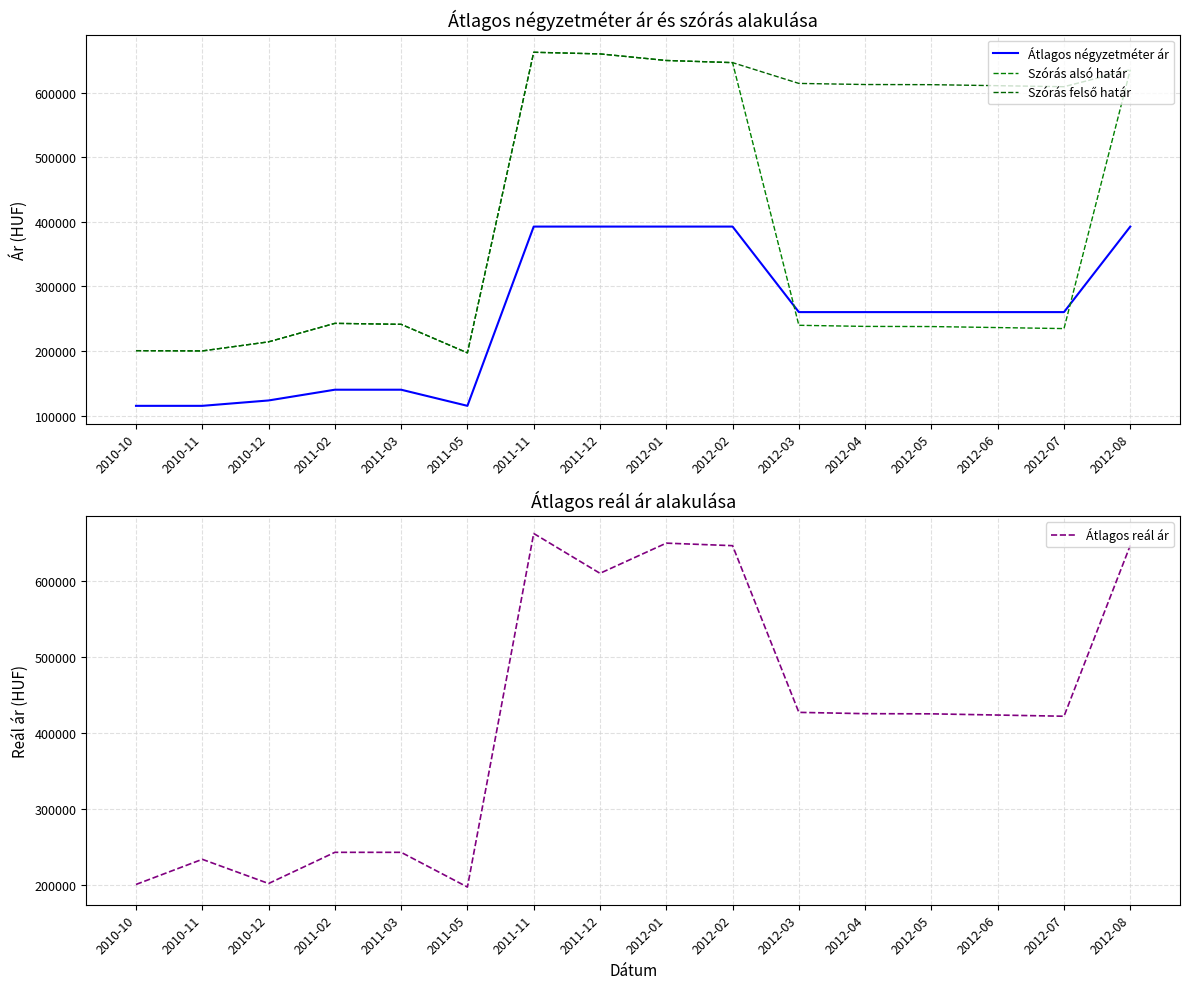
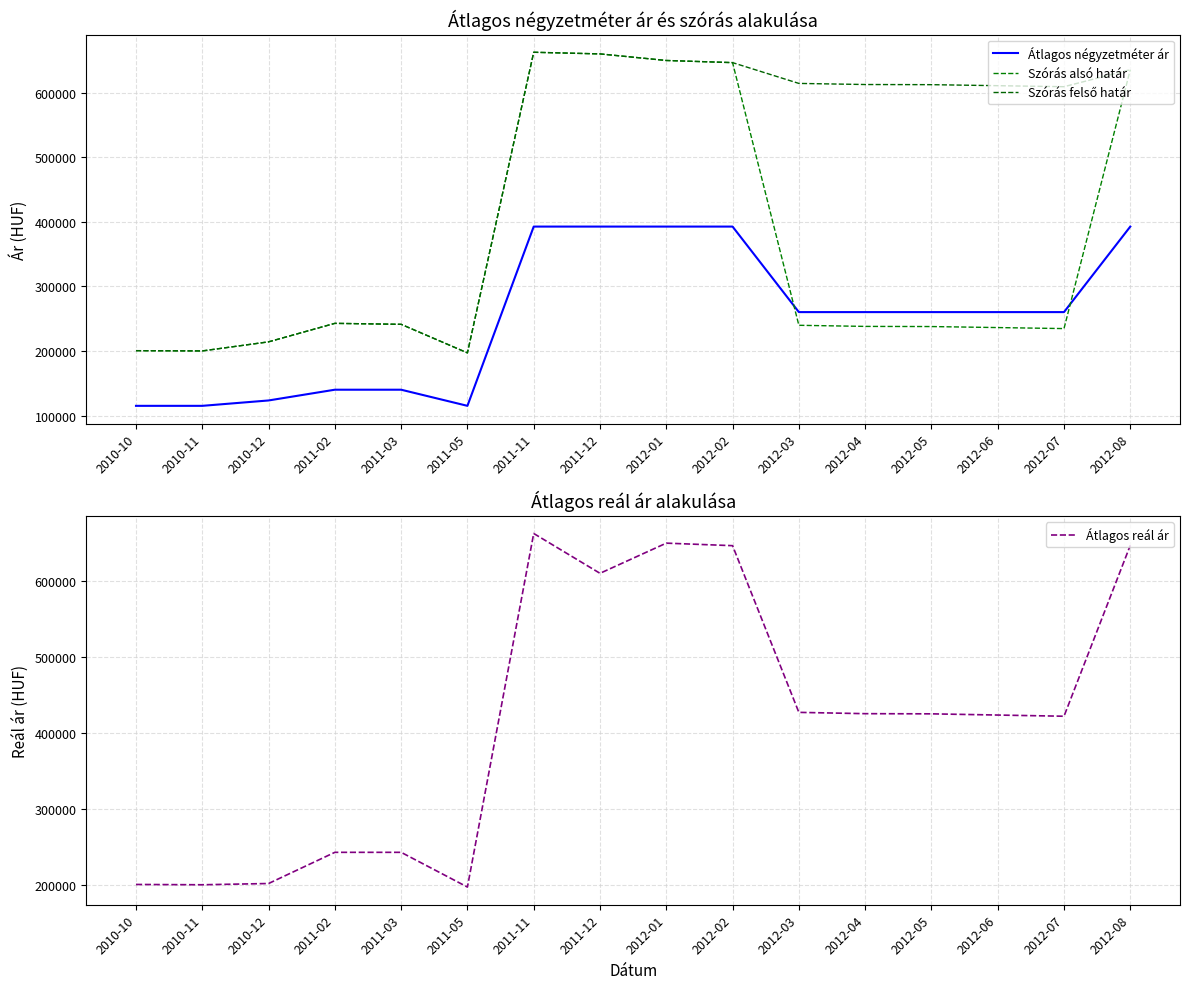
Átlagos reál ár alakulása, 2010-11: 230000 -> 200000
